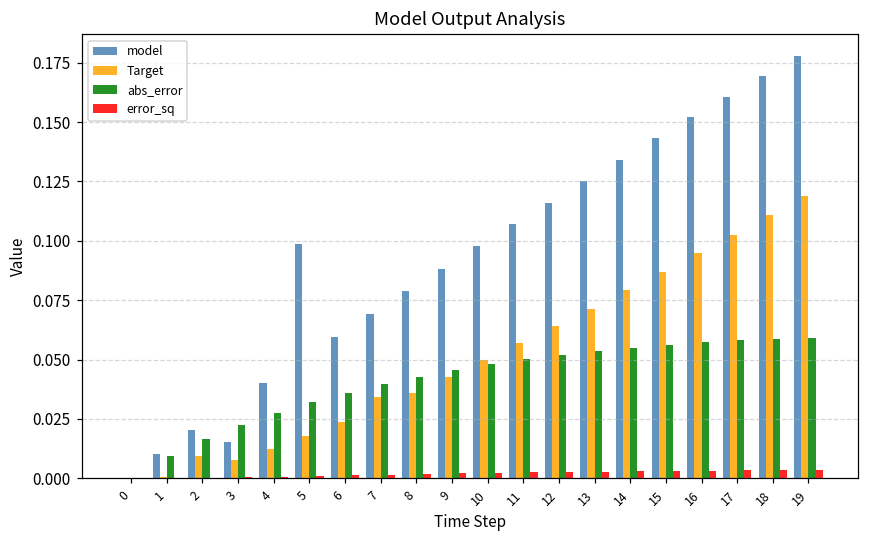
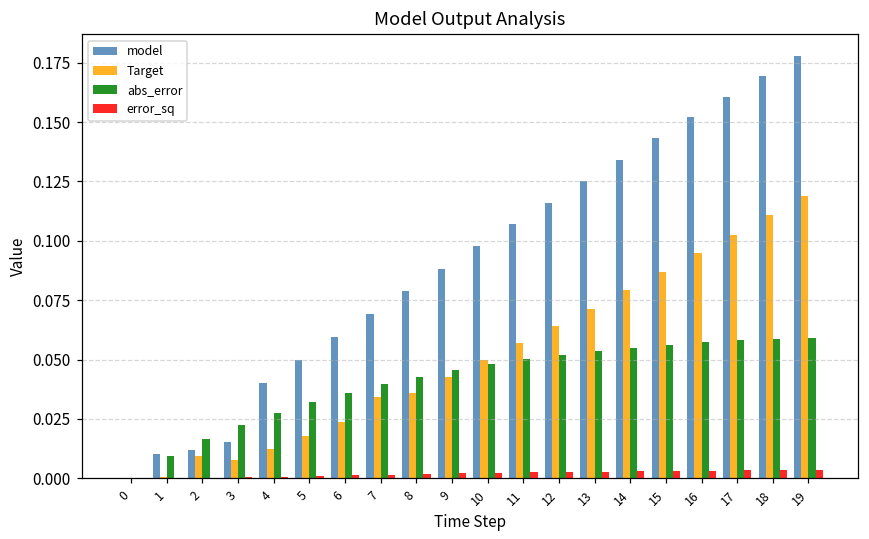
model, 2: 0.020 -> 0.012
model, 5: 0.099 -> 0.050
